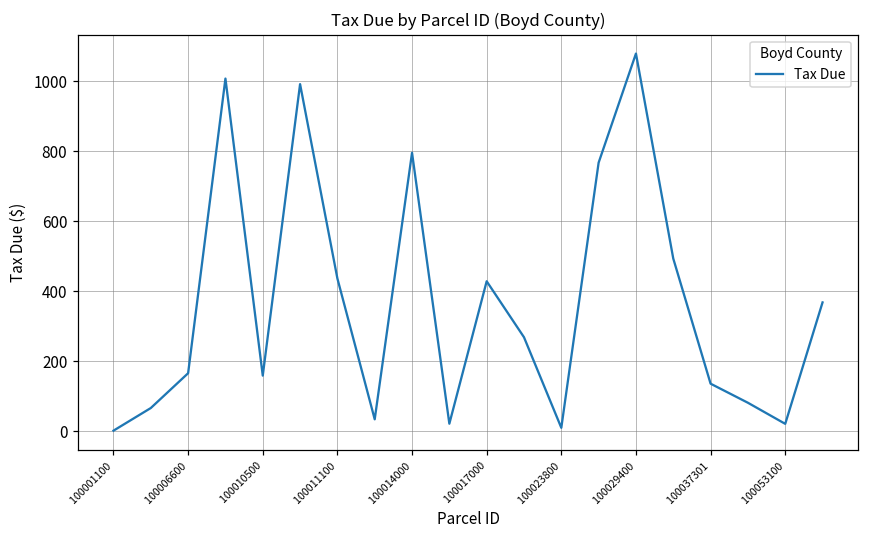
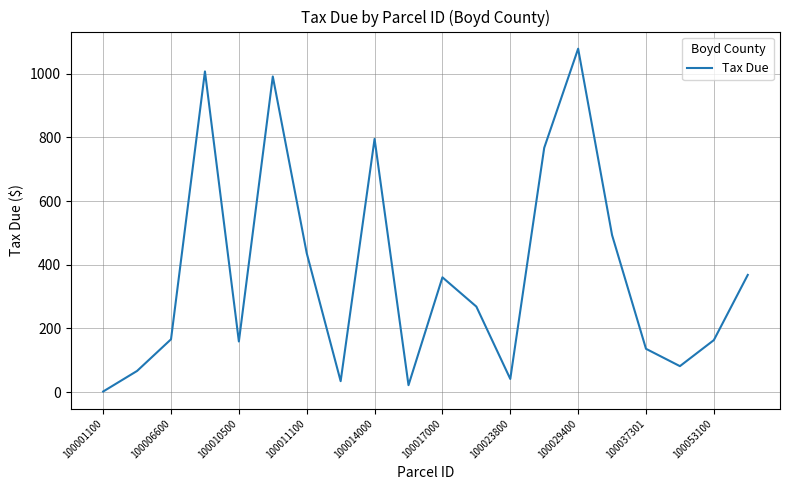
100017000: 430 -> 360
100023800: 10 -> 40
100053100: 20 -> 160
